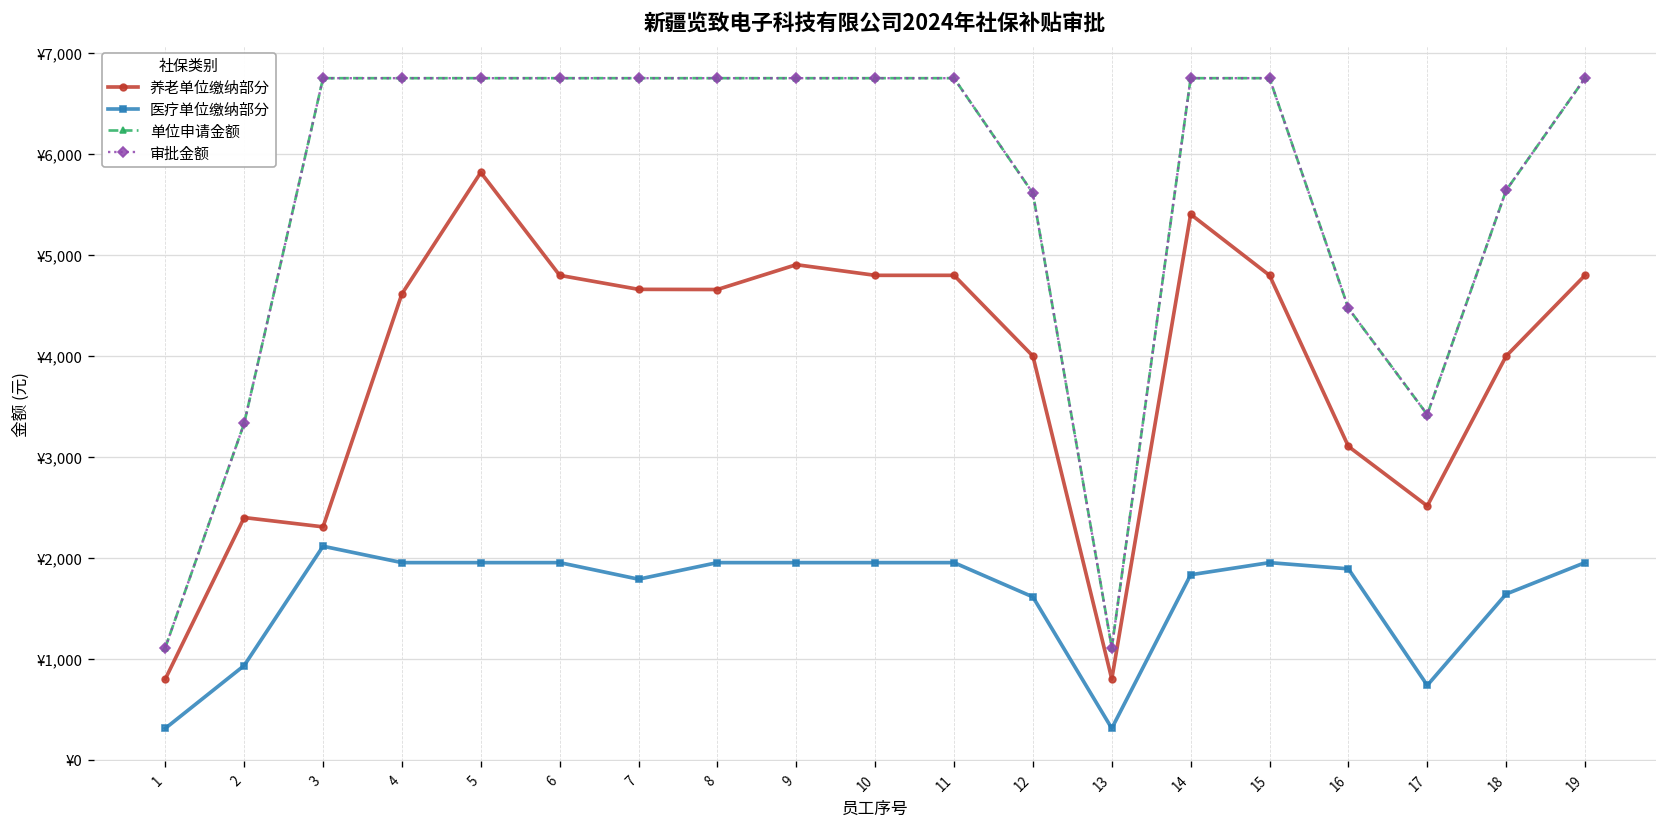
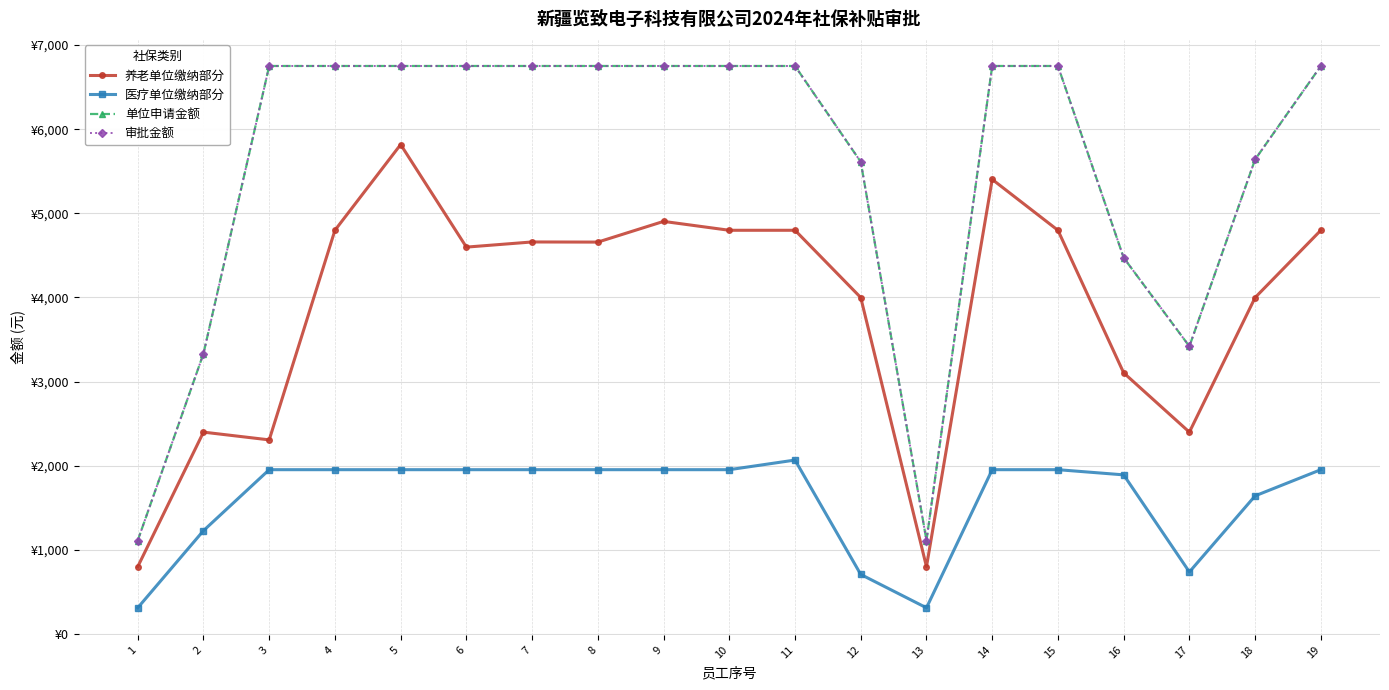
医疗单位缴纳部分, 2: ¥900 -> ¥1,200
医疗单位缴纳部分, 3: ¥2,100 -> ¥2,000
养老单位缴纳部分, 4: ¥4,600 -> ¥4,800
养老单位缴纳部分, 6: ¥4,800 -> ¥4,600
医疗单位缴纳部分, 7: ¥1,800 -> ¥2,000
医疗单位缴纳部分, 11: ¥2,000 -> ¥2,100
医疗单位缴纳部分, 12: ¥1,600 -> ¥700
医疗单位缴纳部分, 14: ¥1,800 -> ¥2,000
养老单位缴纳部分, 17: ¥2,500 -> ¥2,400
